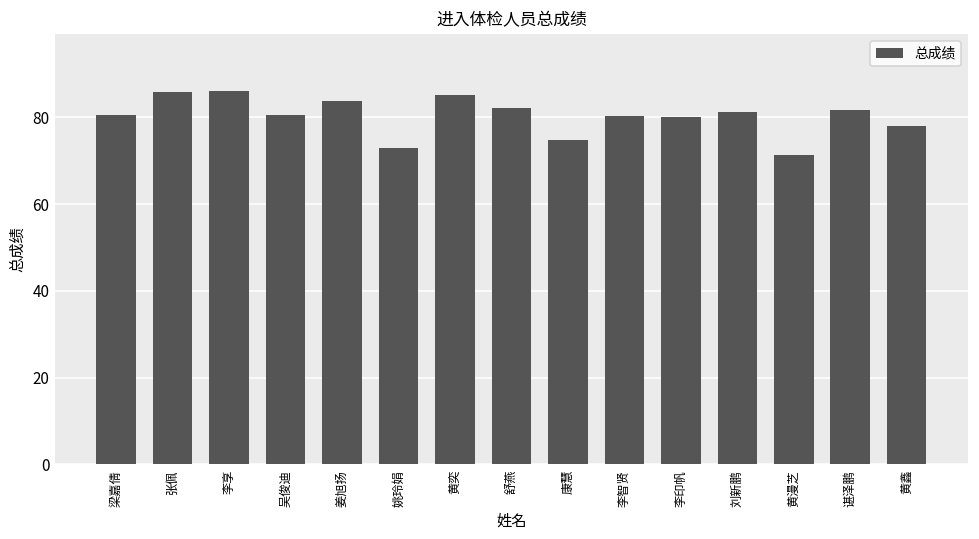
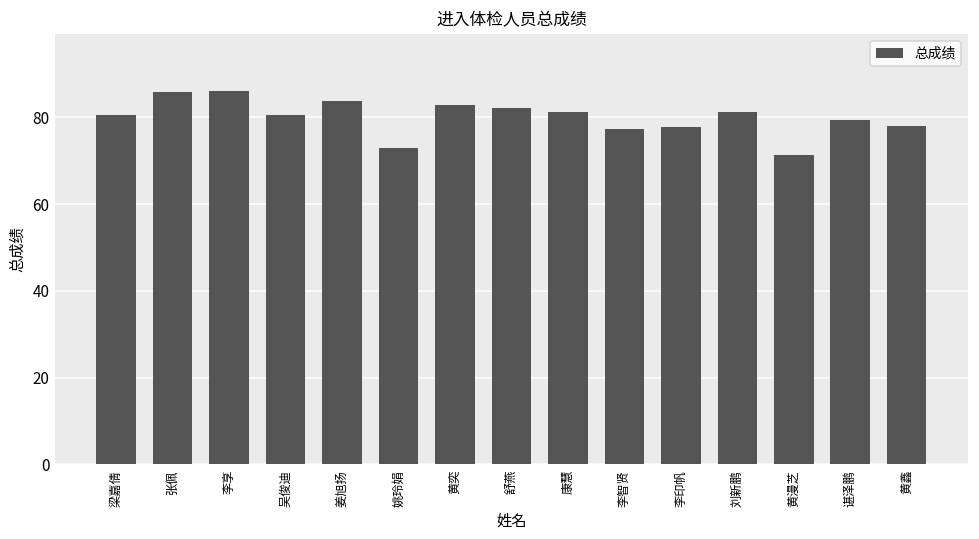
黄奕: 85 -> 83
康慧: 75 -> 81
李智贤: 80 -> 77
李印帆: 80 -> 78
谌泽鹏: 82 -> 80
